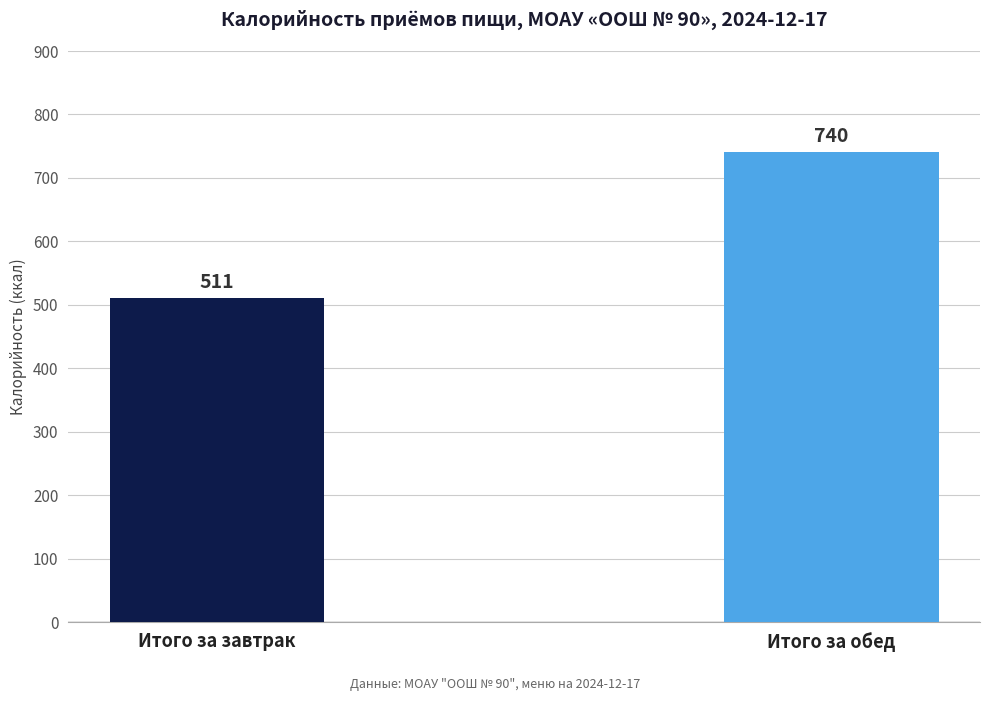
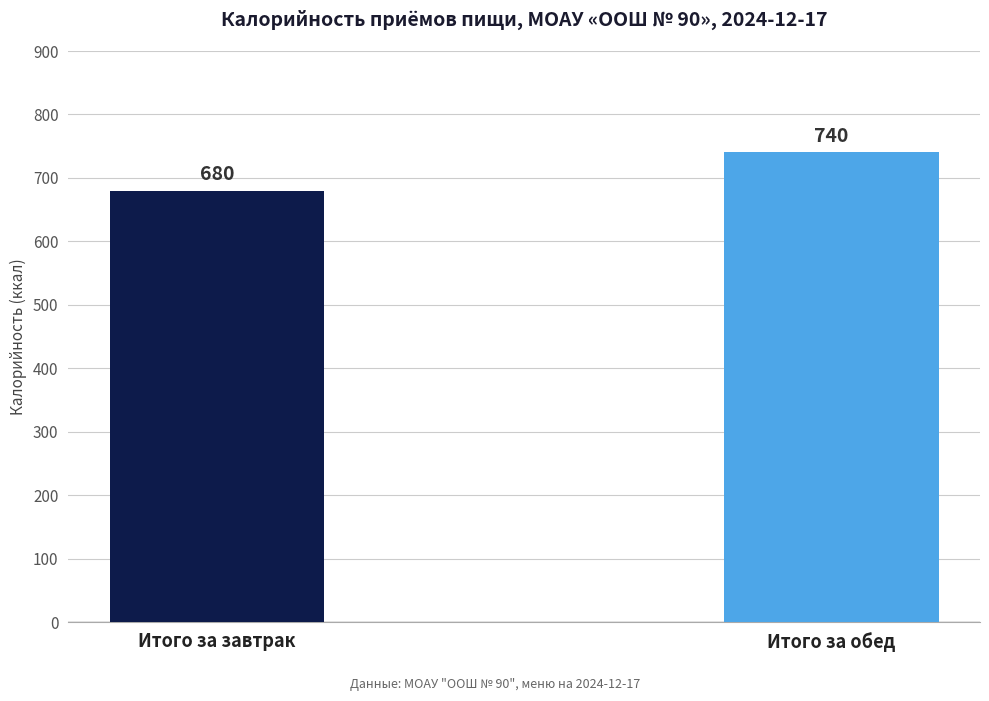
Итого за завтрак: 511 -> 680
